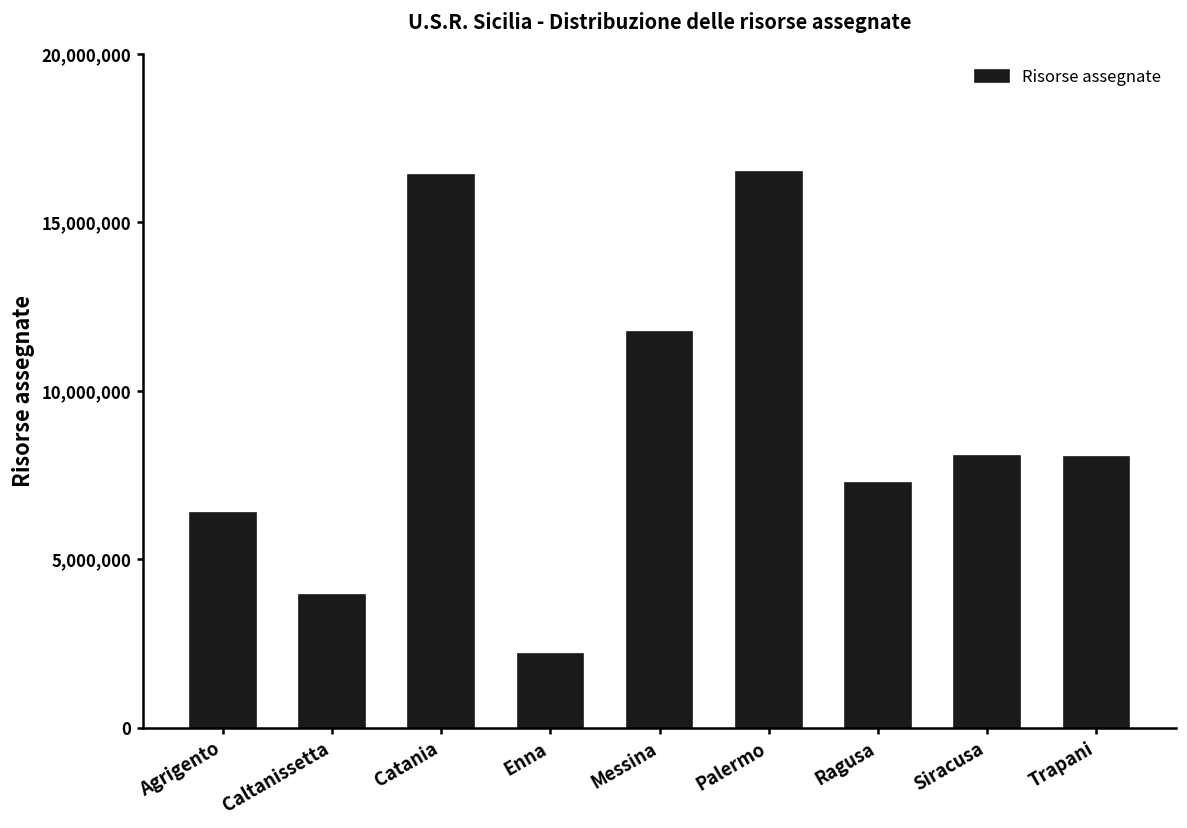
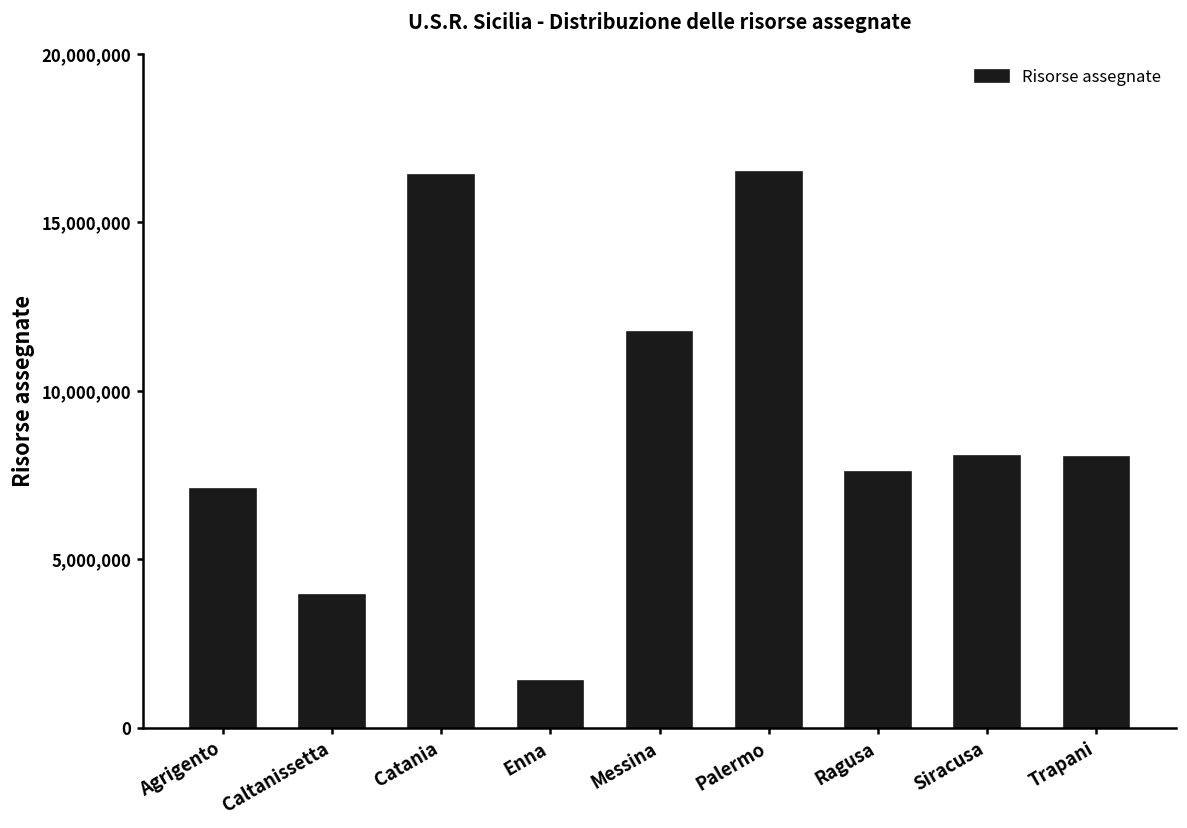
Agrigento: 6,400,000 -> 7,100,000
Enna: 2,200,000 -> 1,400,000
Ragusa: 7,300,000 -> 7,600,000
